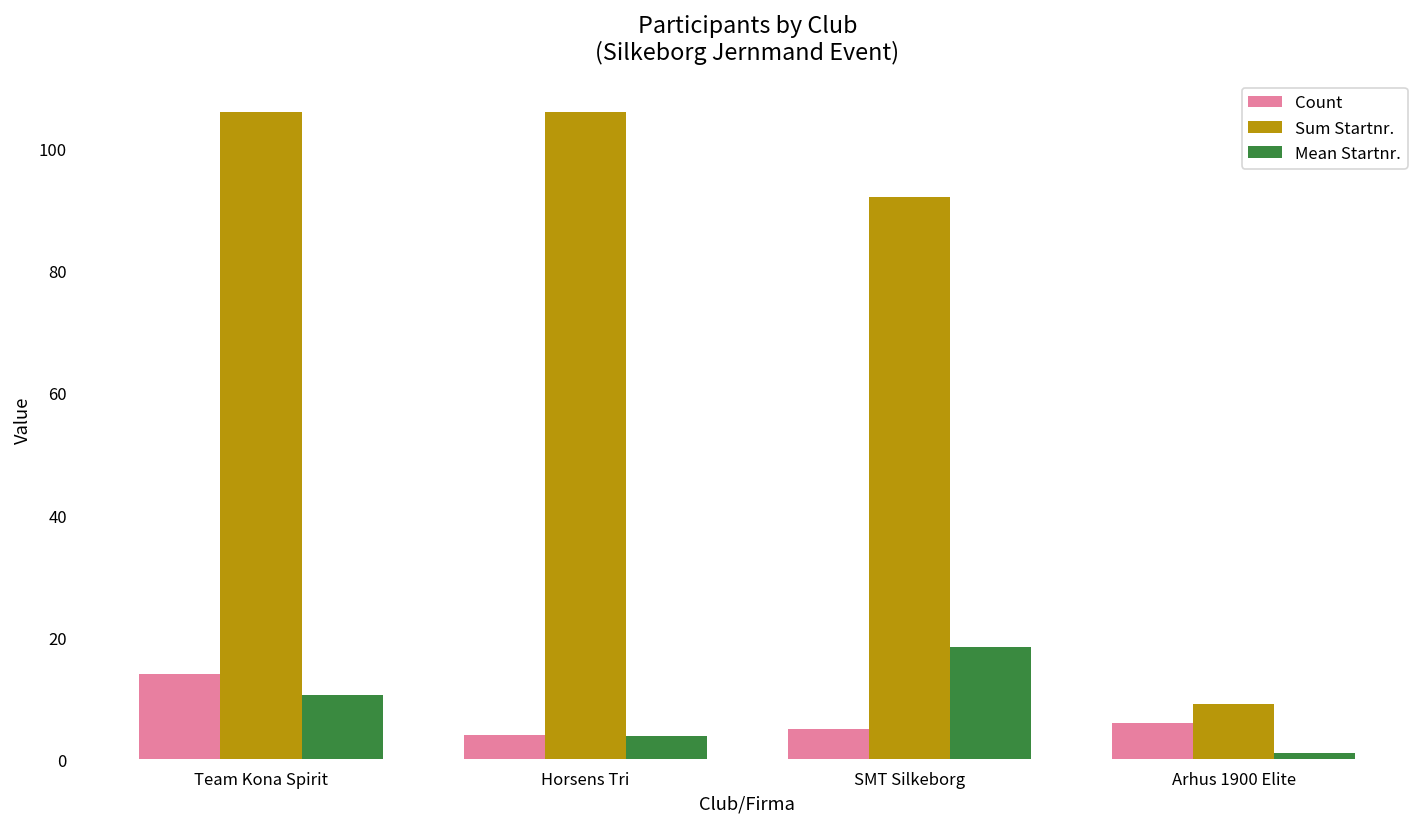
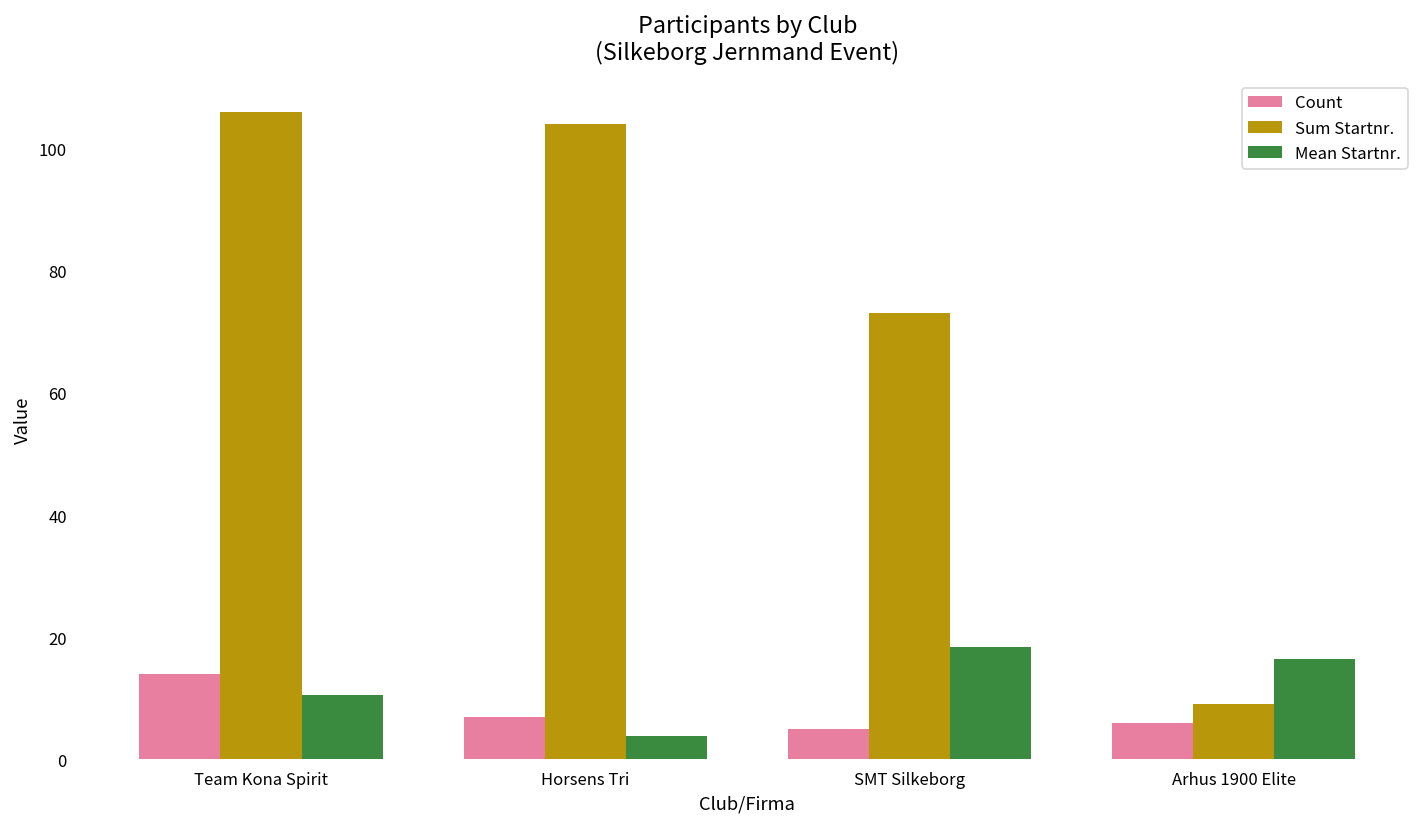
Count, Horsens Tri: 4 -> 7
Sum Startnr., Horsens Tri: 106 -> 104
Sum Startnr., SMT Silkeborg: 92 -> 73
Mean Startnr., Arhus 1900 Elite: 1 -> 17
